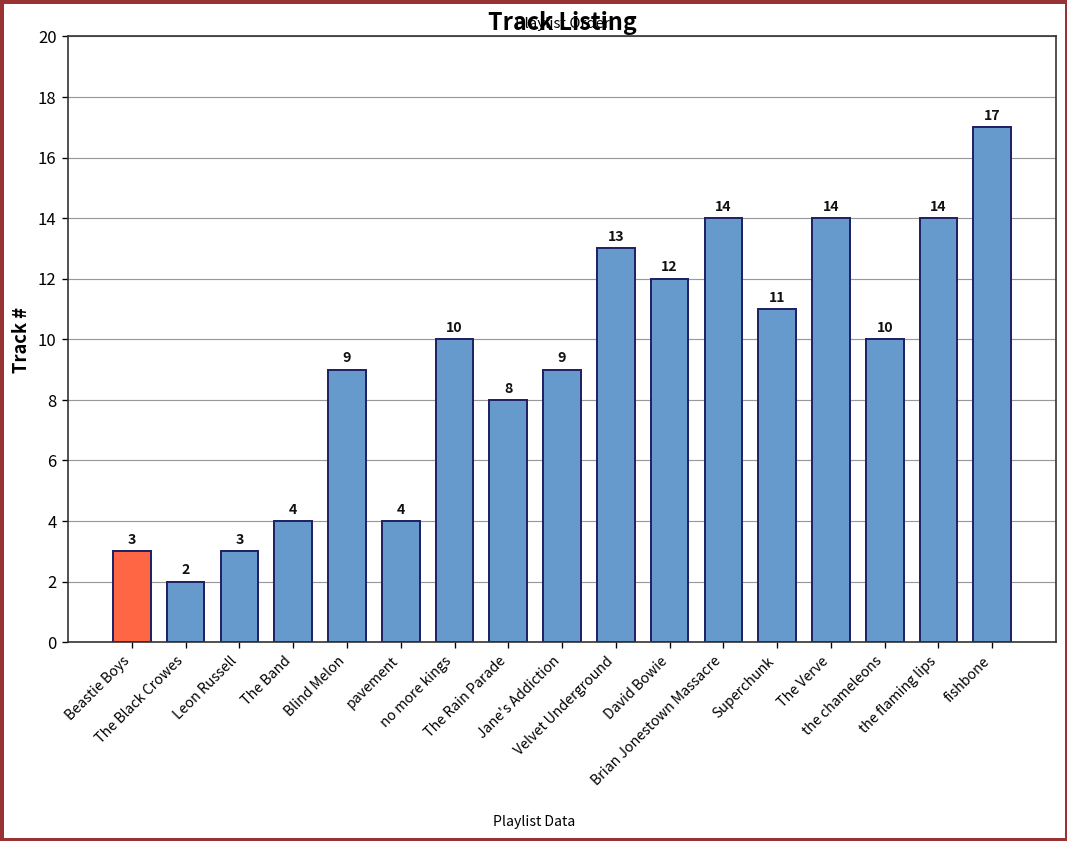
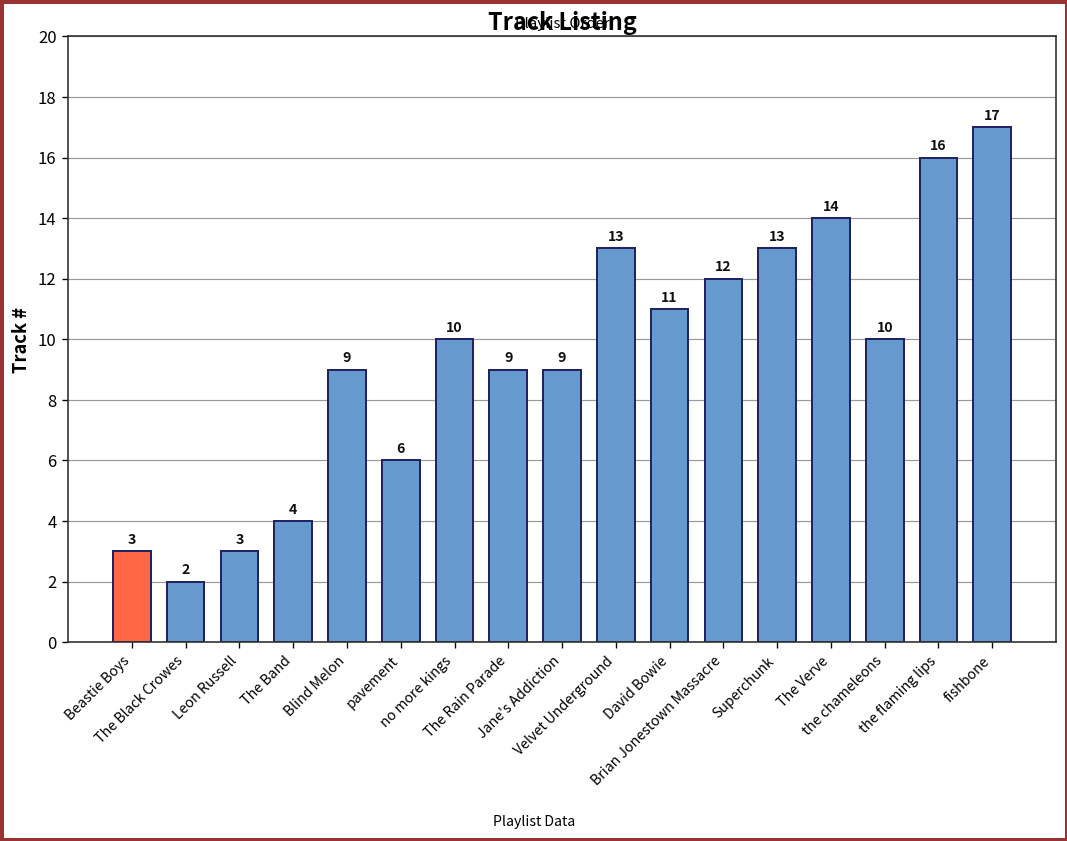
pavement: 4 -> 6
The Rain Parade: 8 -> 9
David Bowie: 12 -> 11
Brian Jonestown Massacre: 14 -> 12
Superchunk: 11 -> 13
the flaming lips: 14 -> 16
